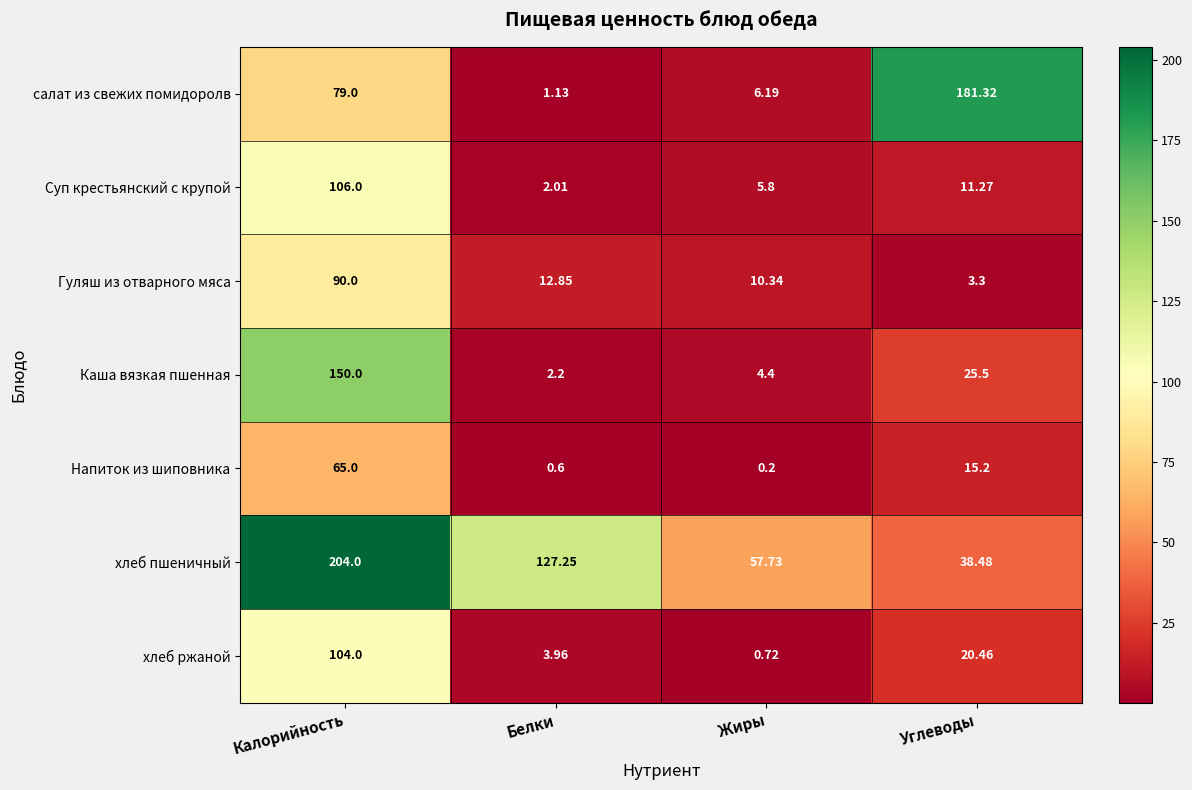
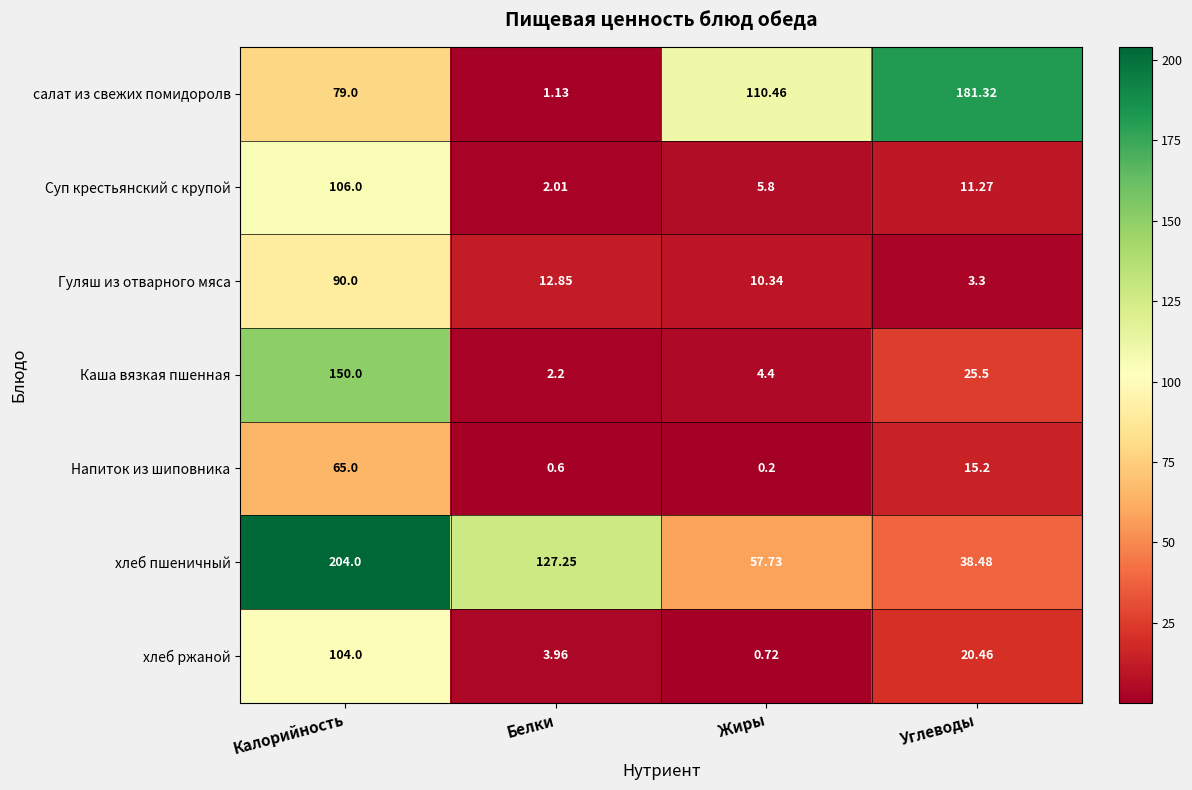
салат из свежих помидоролв, Жиры: 6.19 -> 110.46
